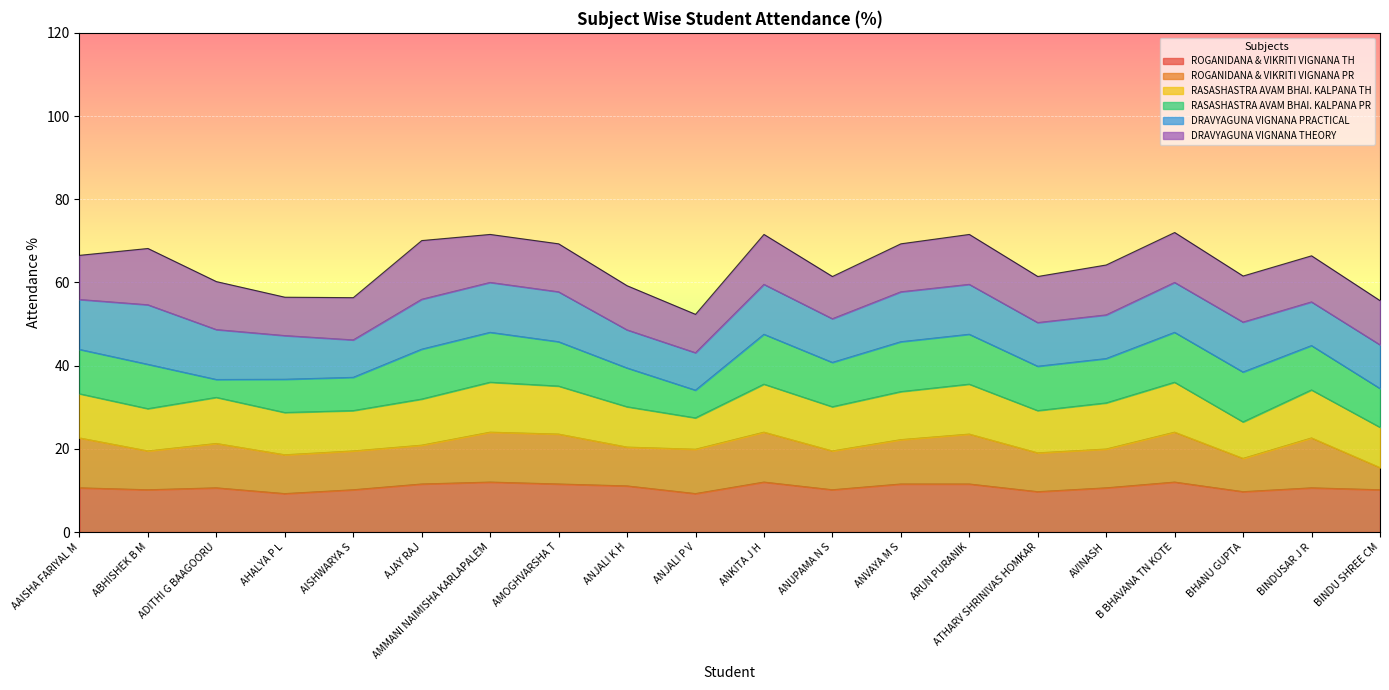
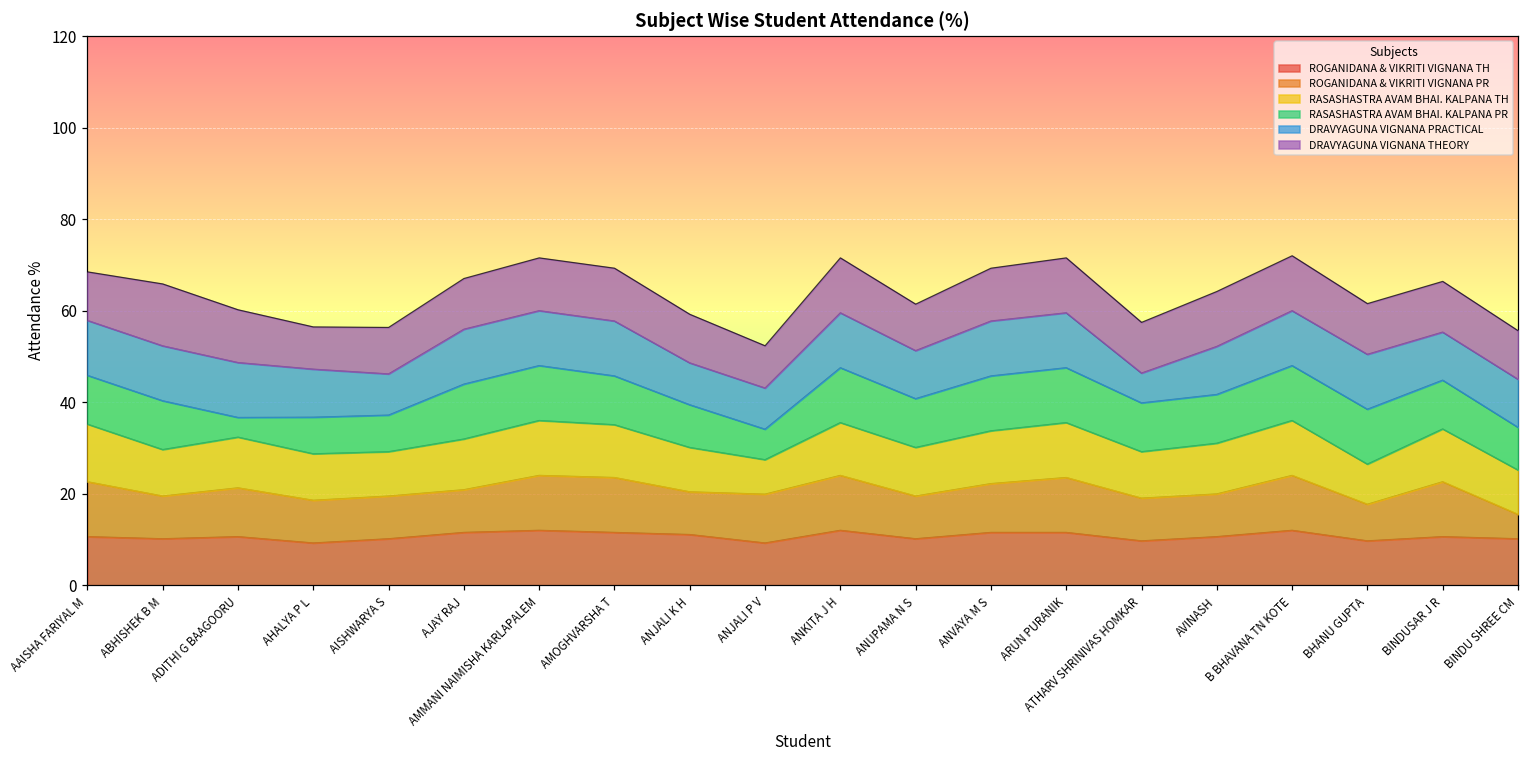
RASASHASTRA AVAM BHAI. KALPANA TH, AAISHA FARIYAL M: 11 -> 13
DRAVYAGUNA VIGNANA PRACTICAL, ABHISHEK B M: 14 -> 12
DRAVYAGUNA VIGNANA THEORY, AJAY RAJ: 14 -> 11
DRAVYAGUNA VIGNANA PRACTICAL, ATHARV SHRINIVAS HOMKAR: 11 -> 7
